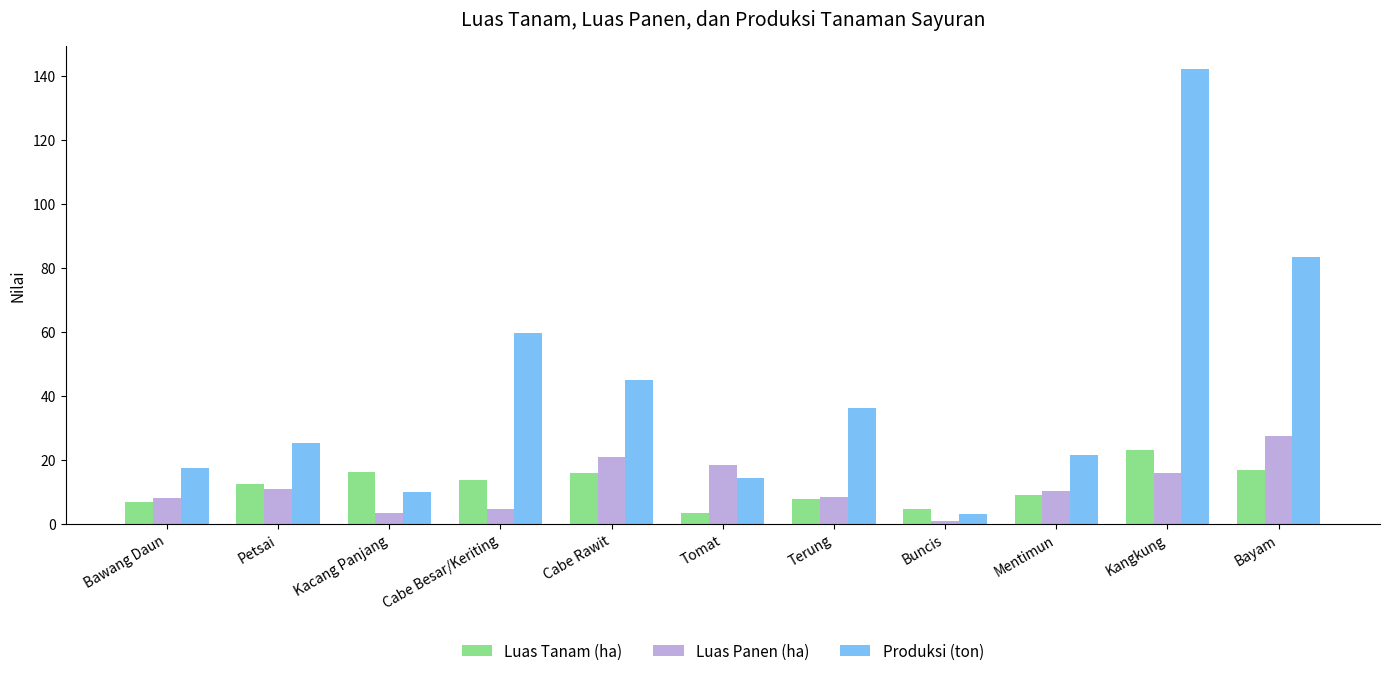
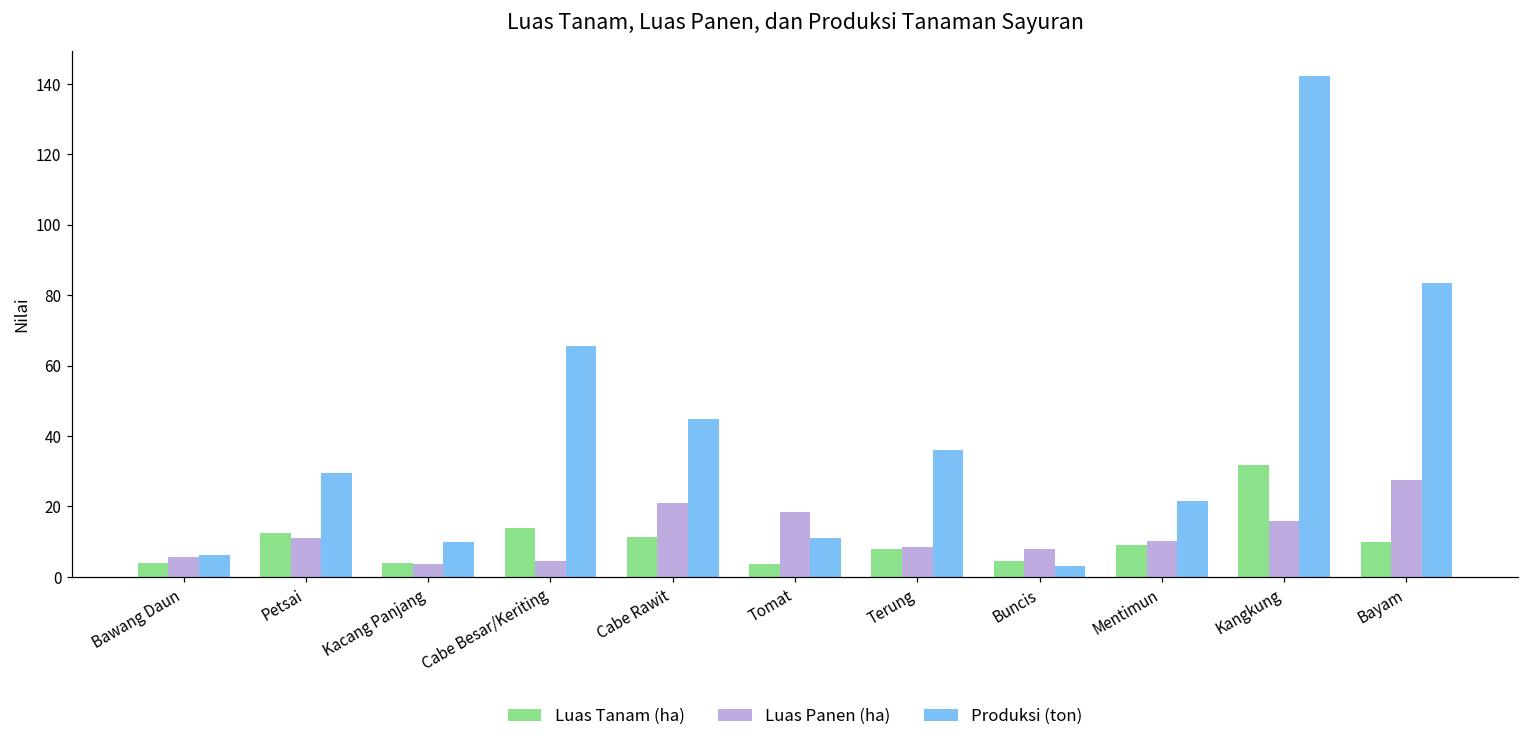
Luas Tanam (ha), Bawang Daun: 7 -> 4
Luas Panen (ha), Bawang Daun: 8 -> 6
Produksi (ton), Bawang Daun: 17 -> 6
Produksi (ton), Petsai: 25 -> 30
Luas Tanam (ha), Kacang Panjang: 16 -> 4
Produksi (ton), Cabe Besar/Keriting: 60 -> 65
Luas Tanam (ha), Cabe Rawit: 16 -> 11
Produksi (ton), Tomat: 14 -> 11
Luas Panen (ha), Buncis: 1 -> 8
Luas Tanam (ha), Kangkung: 23 -> 32
Luas Tanam (ha), Bayam: 17 -> 10
